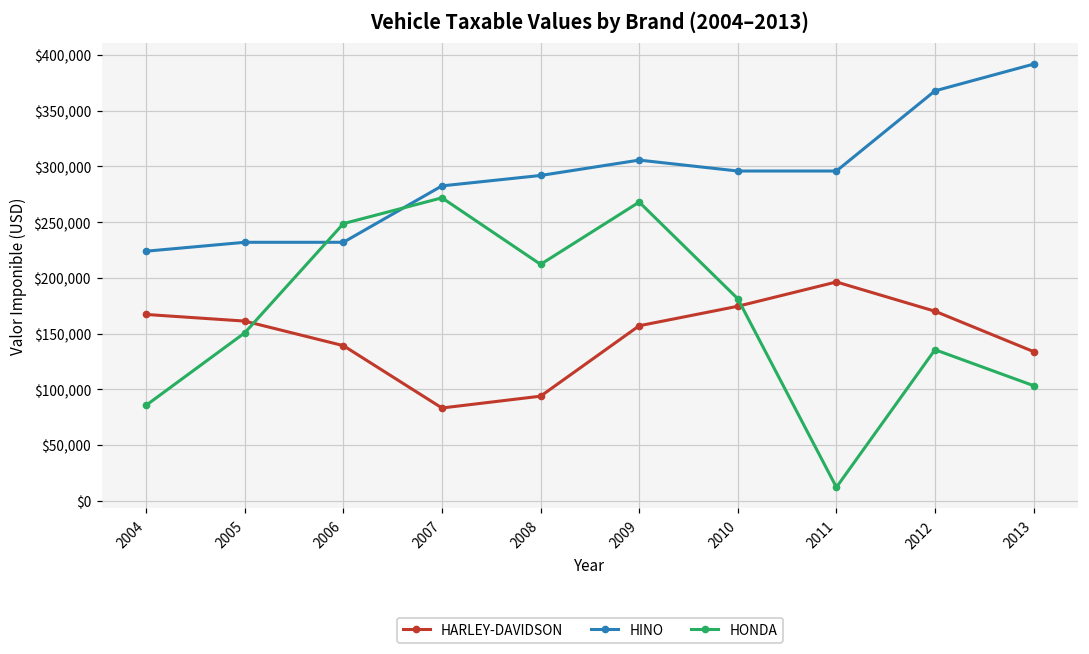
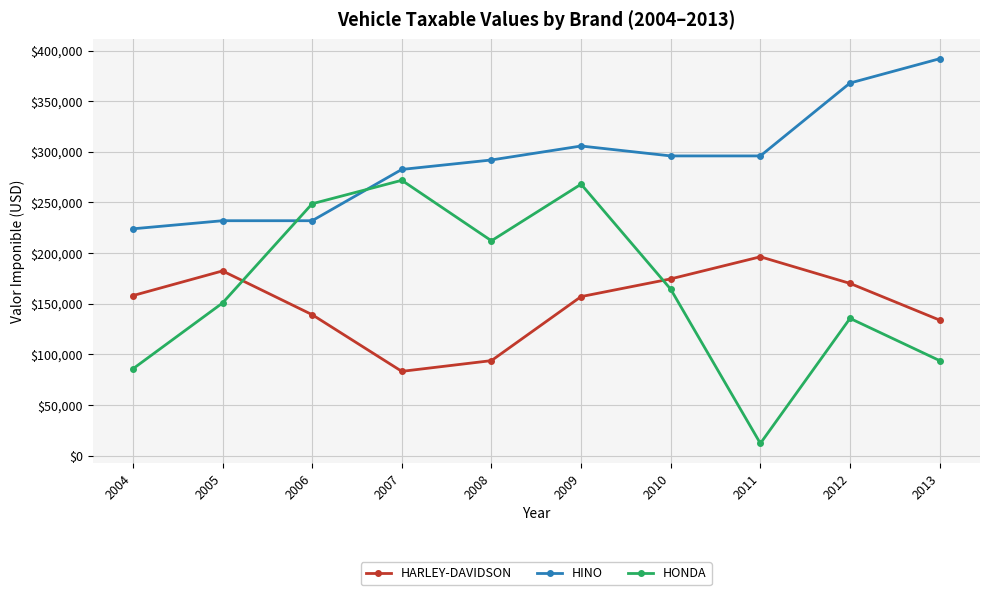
HARLEY-DAVIDSON, 2004: $167,000 -> $158,000
HARLEY-DAVIDSON, 2005: $161,000 -> $182,000
HONDA, 2010: $181,000 -> $164,000
HONDA, 2013: $103,000 -> $94,000
